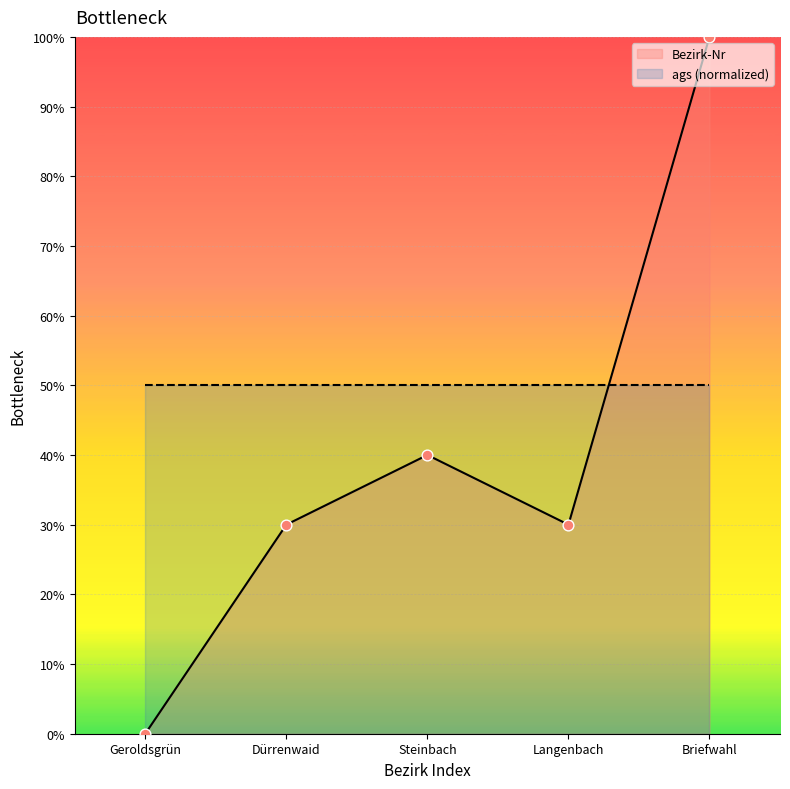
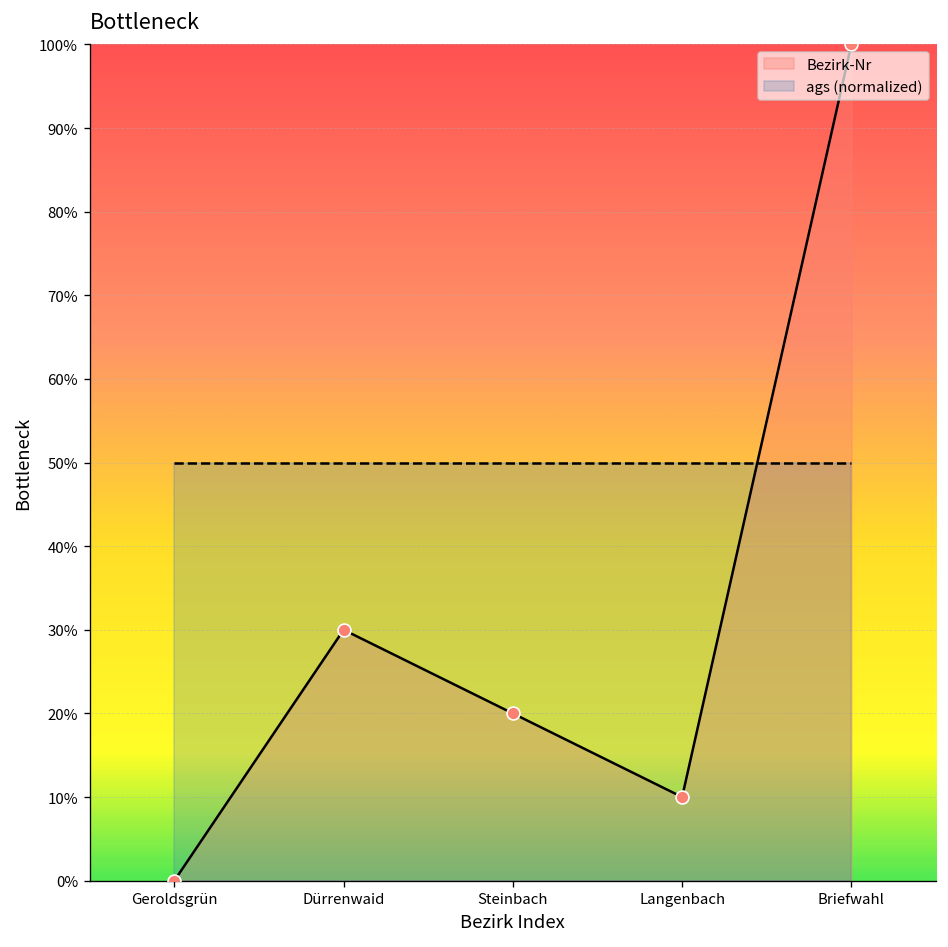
Bezirk-Nr, Steinbach: 40% -> 20%
Bezirk-Nr, Langenbach: 30% -> 10%
